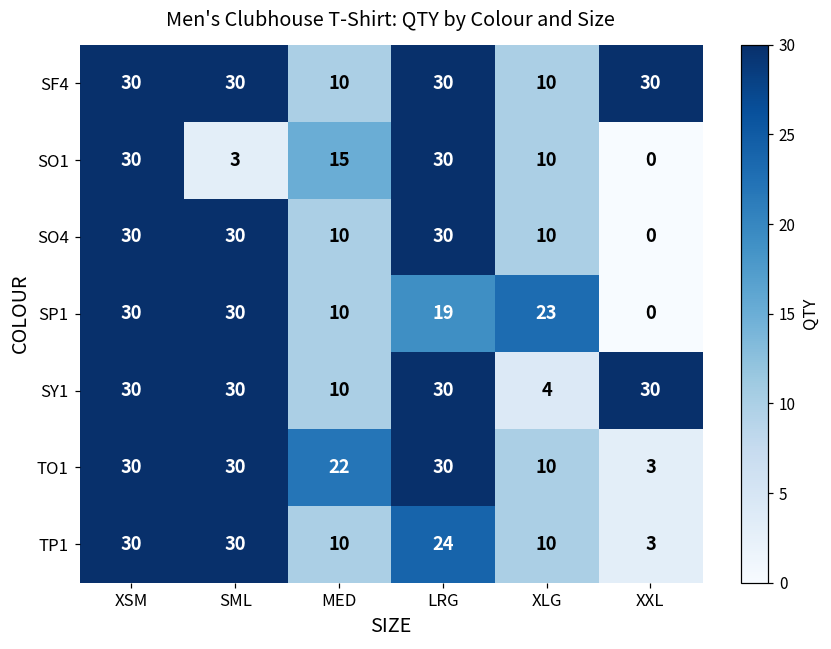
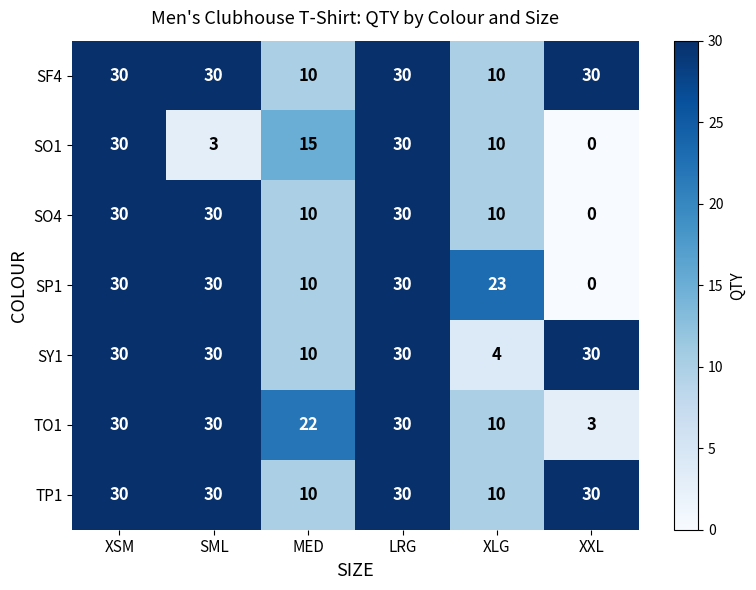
SP1, LRG: 19 -> 30
TP1, LRG: 24 -> 30
TP1, XXL: 3 -> 30
